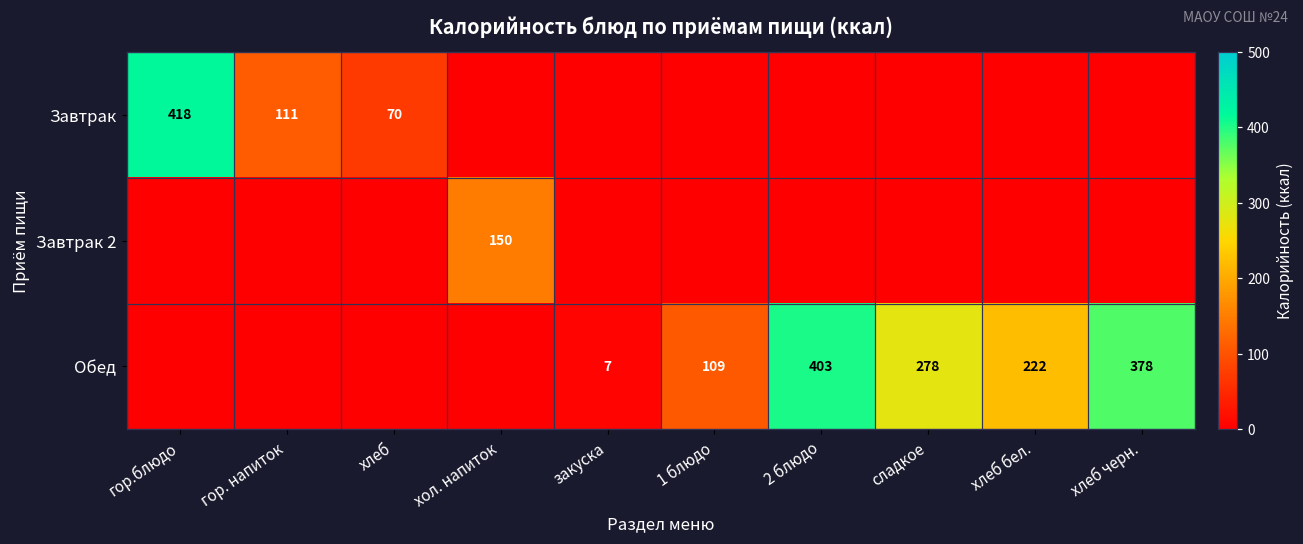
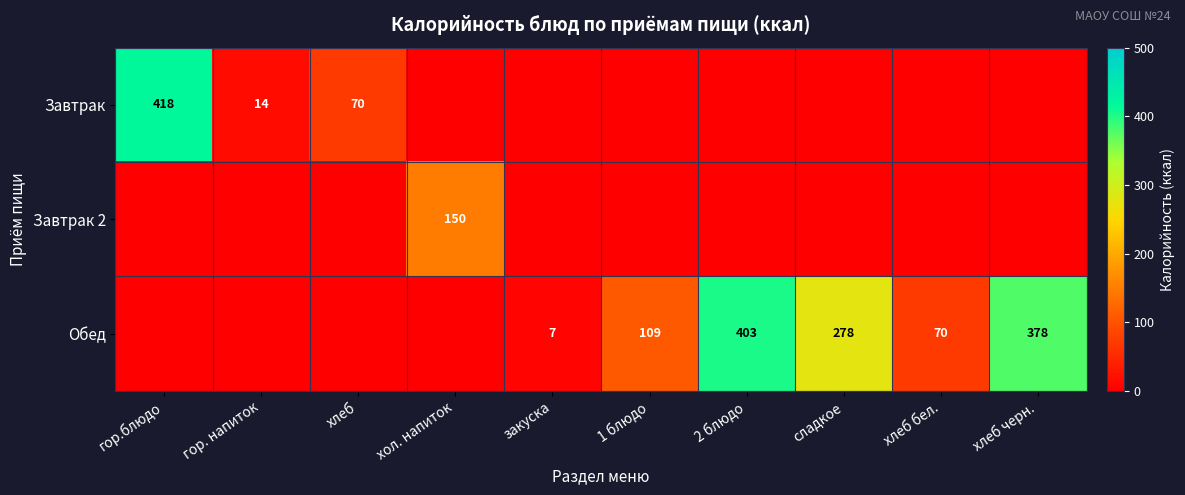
Завтрак, гор. напиток: 111 -> 14
Обед, хлеб бел.: 222 -> 70
